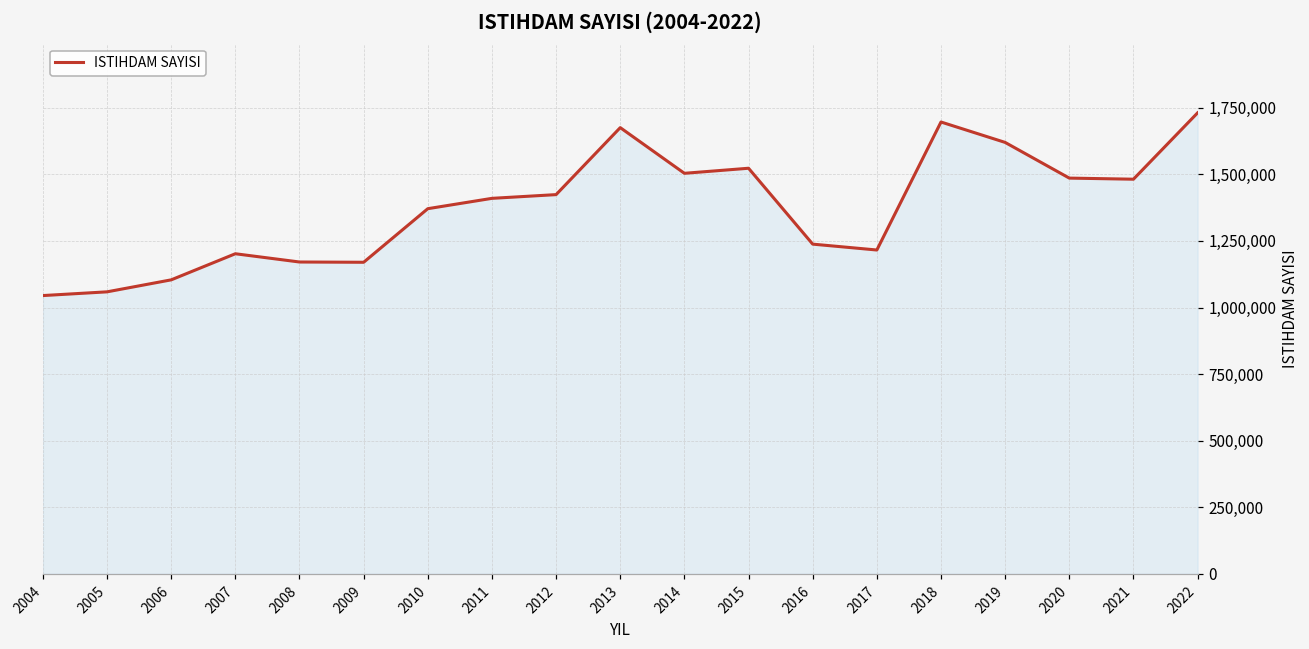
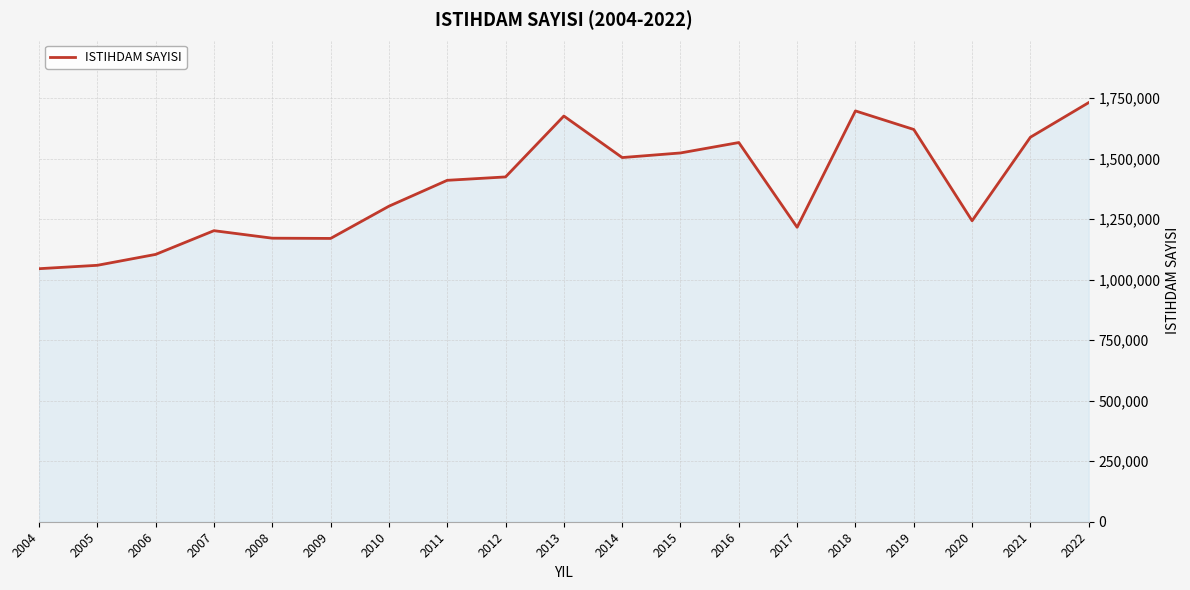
2010: 1,370,000 -> 1,300,000
2016: 1,240,000 -> 1,570,000
2020: 1,490,000 -> 1,240,000
2021: 1,480,000 -> 1,590,000
